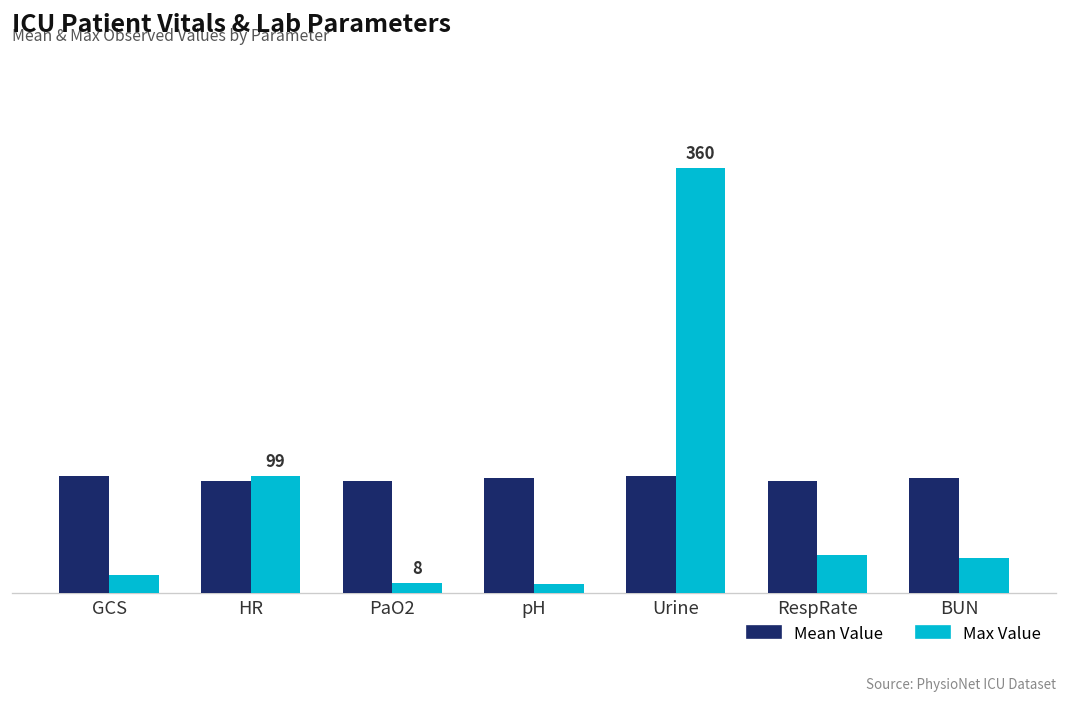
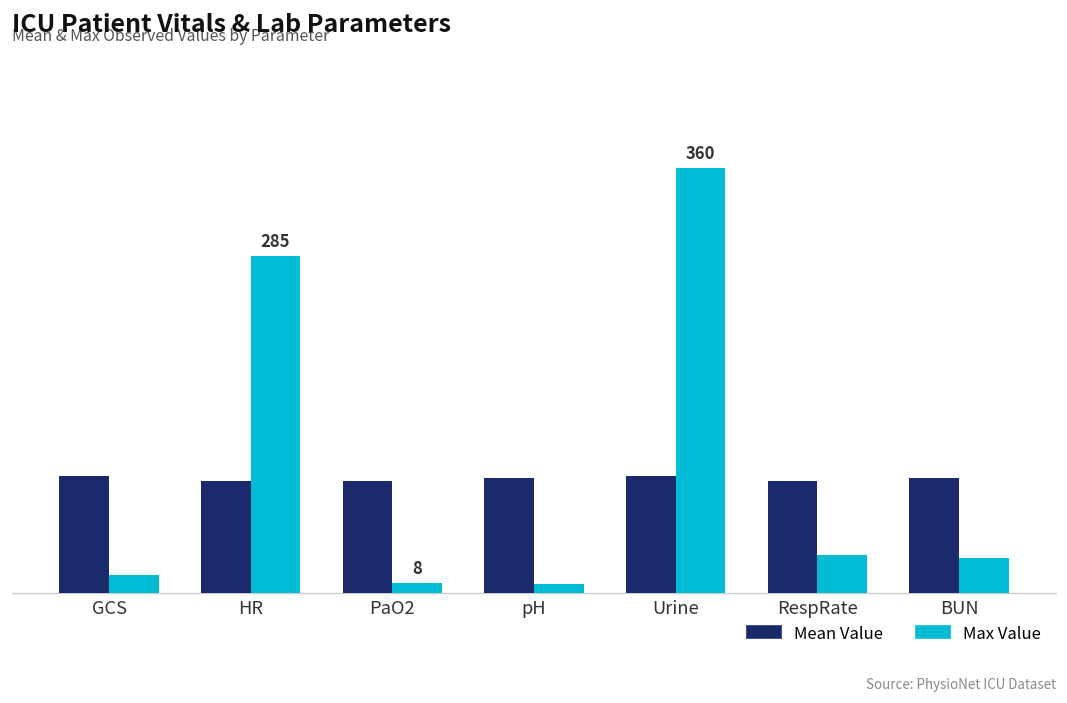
Max Value, HR: 99 -> 285
